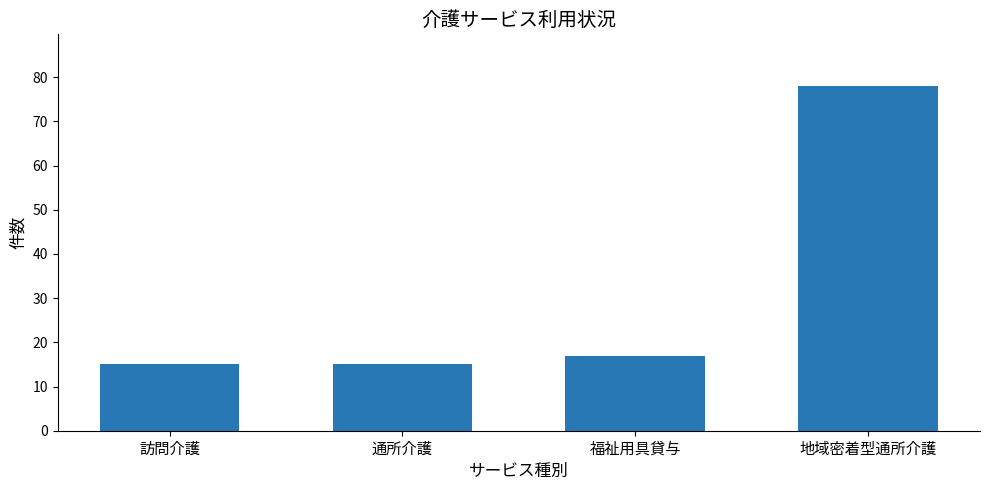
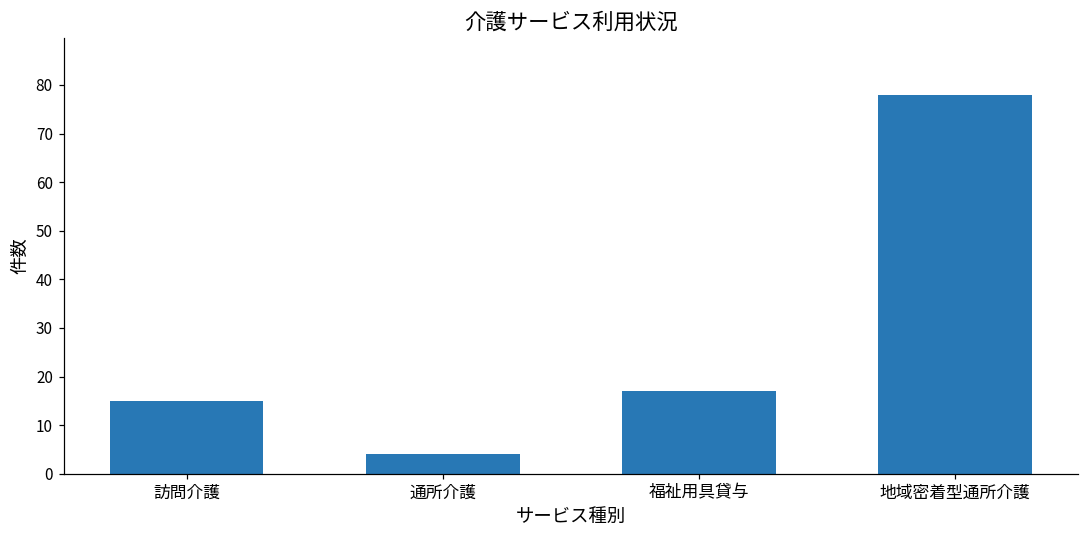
通所介護: 15 -> 4
